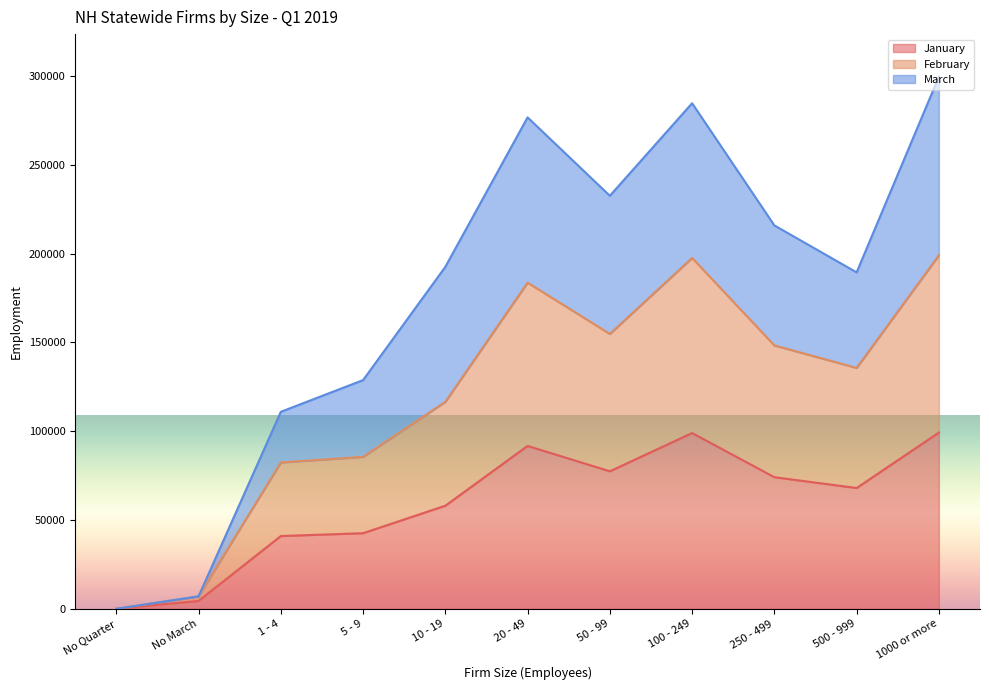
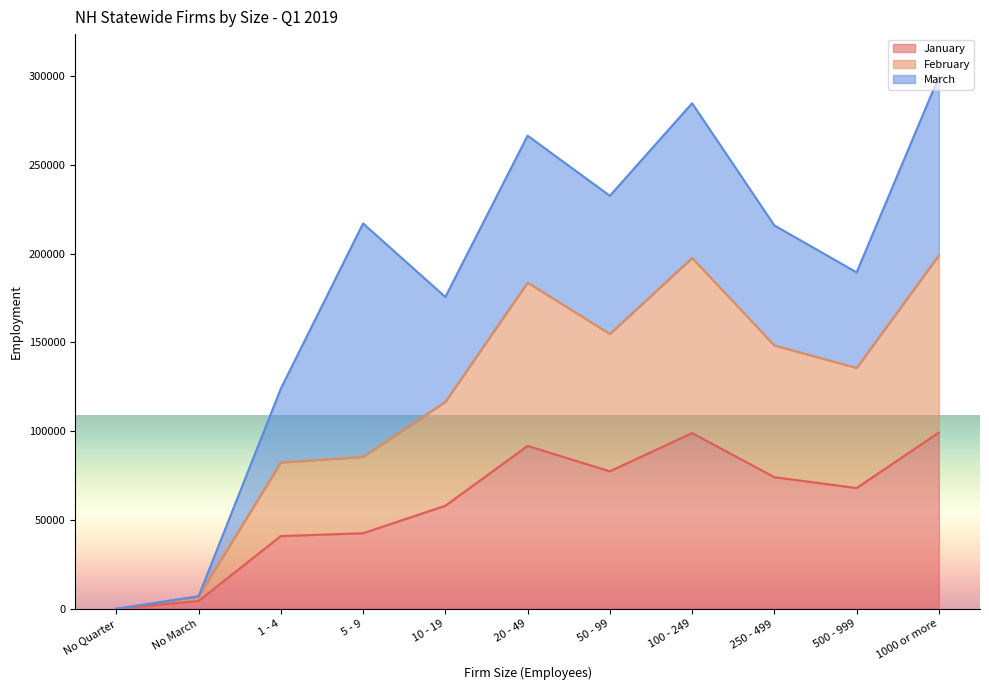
March, 1 - 4: 29000 -> 42000
March, 5 - 9: 43000 -> 131000
March, 10 - 19: 76000 -> 59000
March, 20 - 49: 93000 -> 83000
